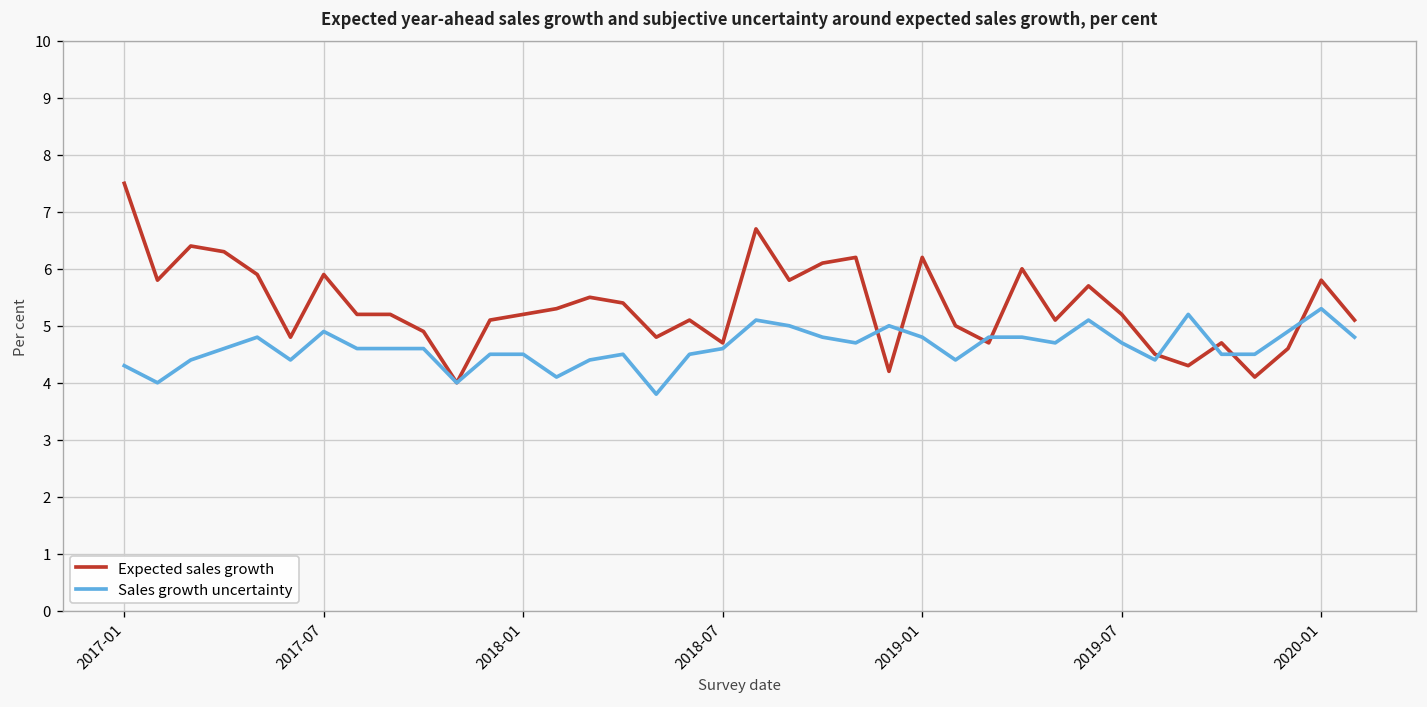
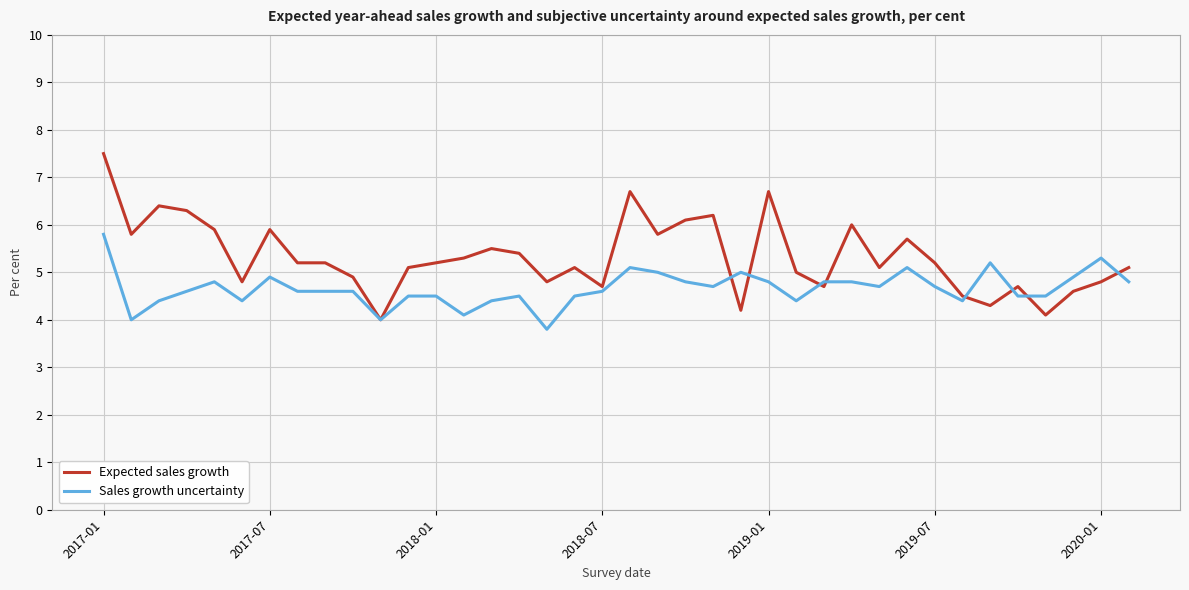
Sales growth uncertainty, 2017-01: 4.3 -> 5.8
Expected sales growth, 2019-01: 6.2 -> 6.7
Expected sales growth, 2020-01: 5.8 -> 4.8
